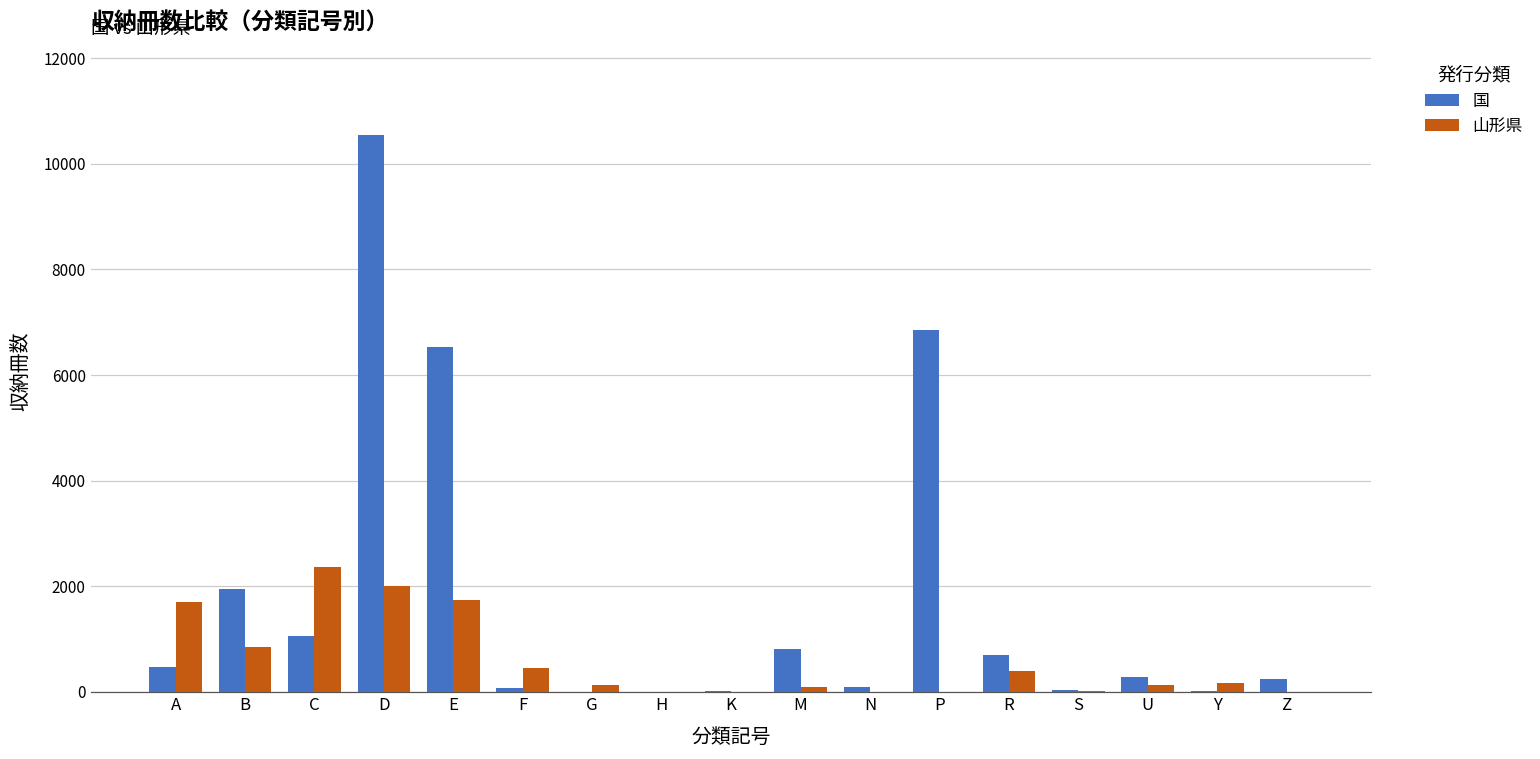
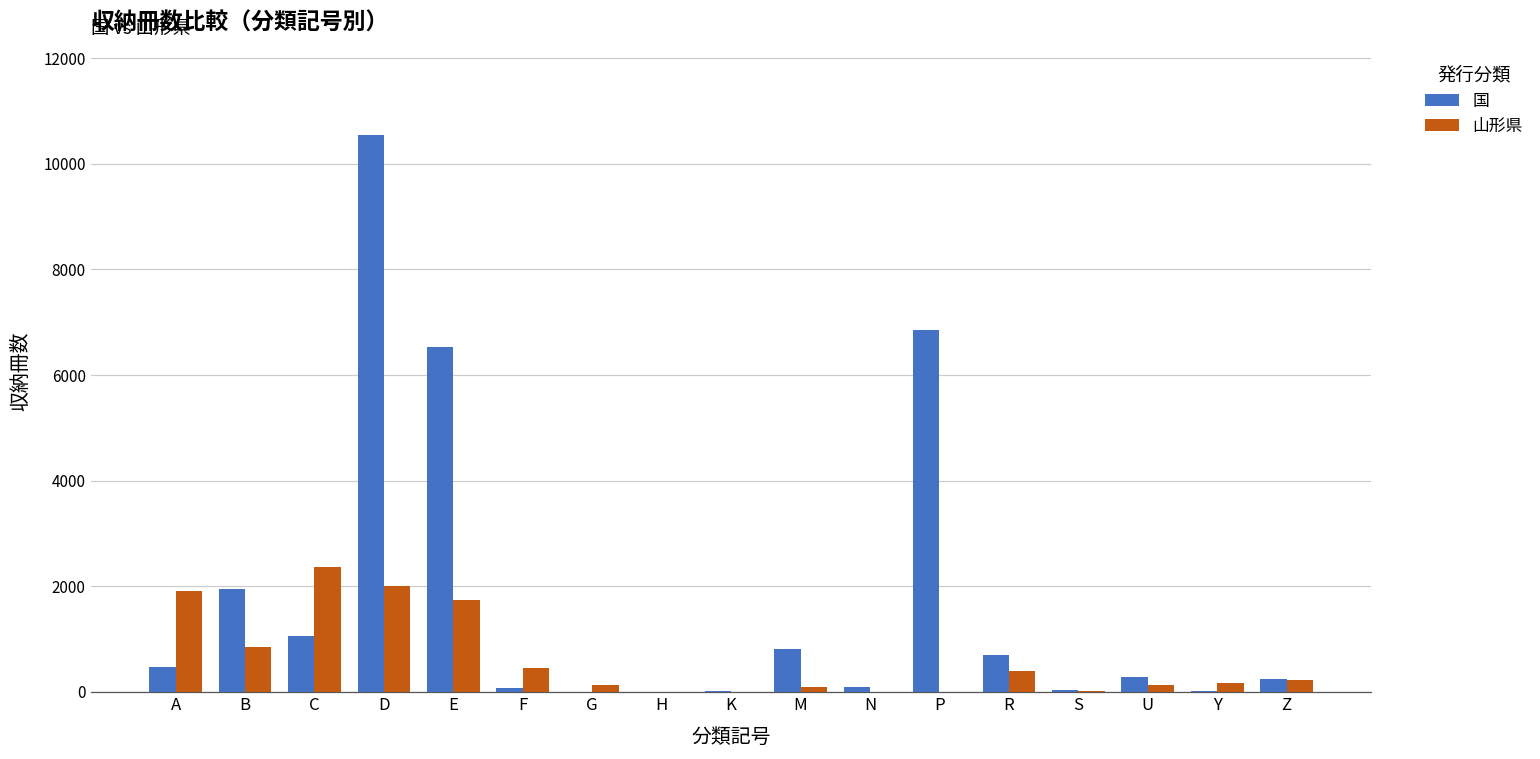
山形県, A: 1700 -> 1900
山形県, Z: 0 -> 200
